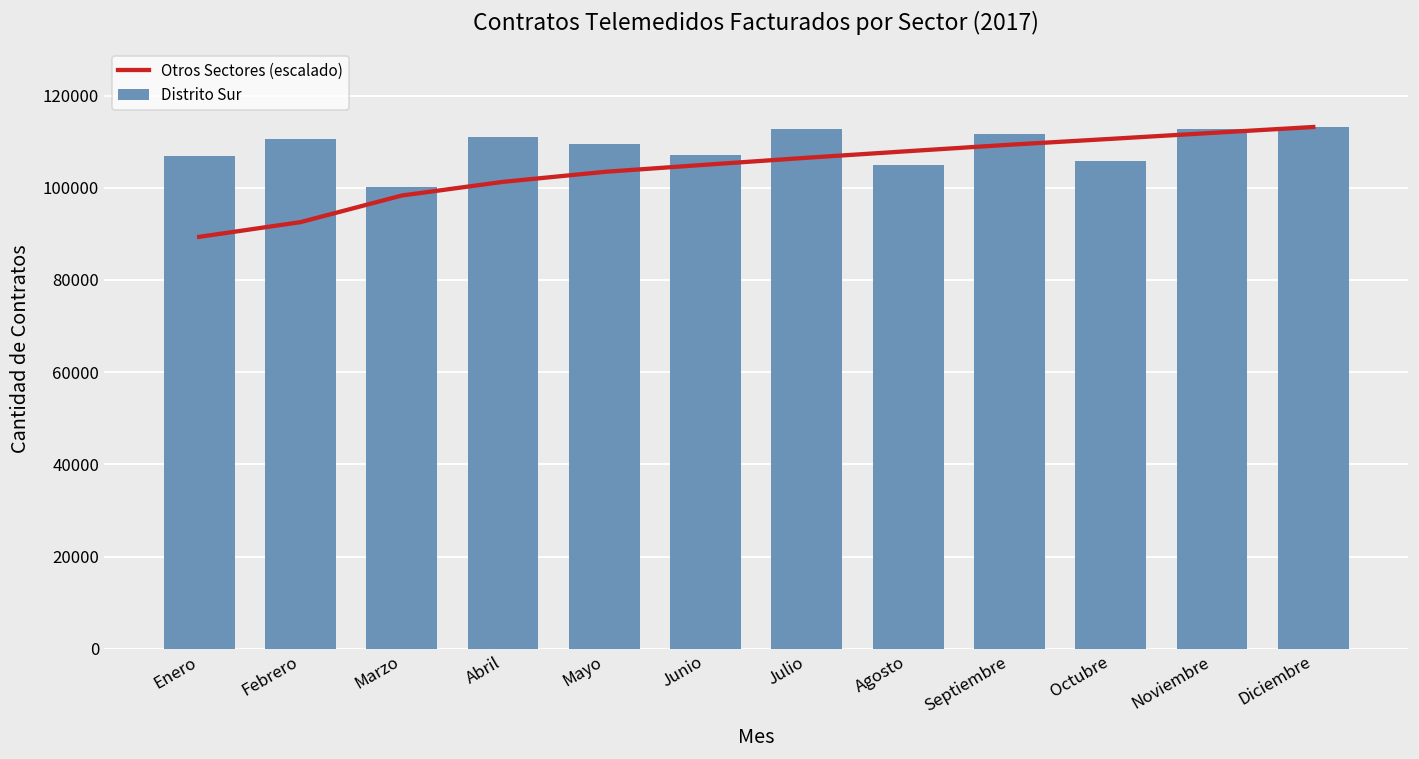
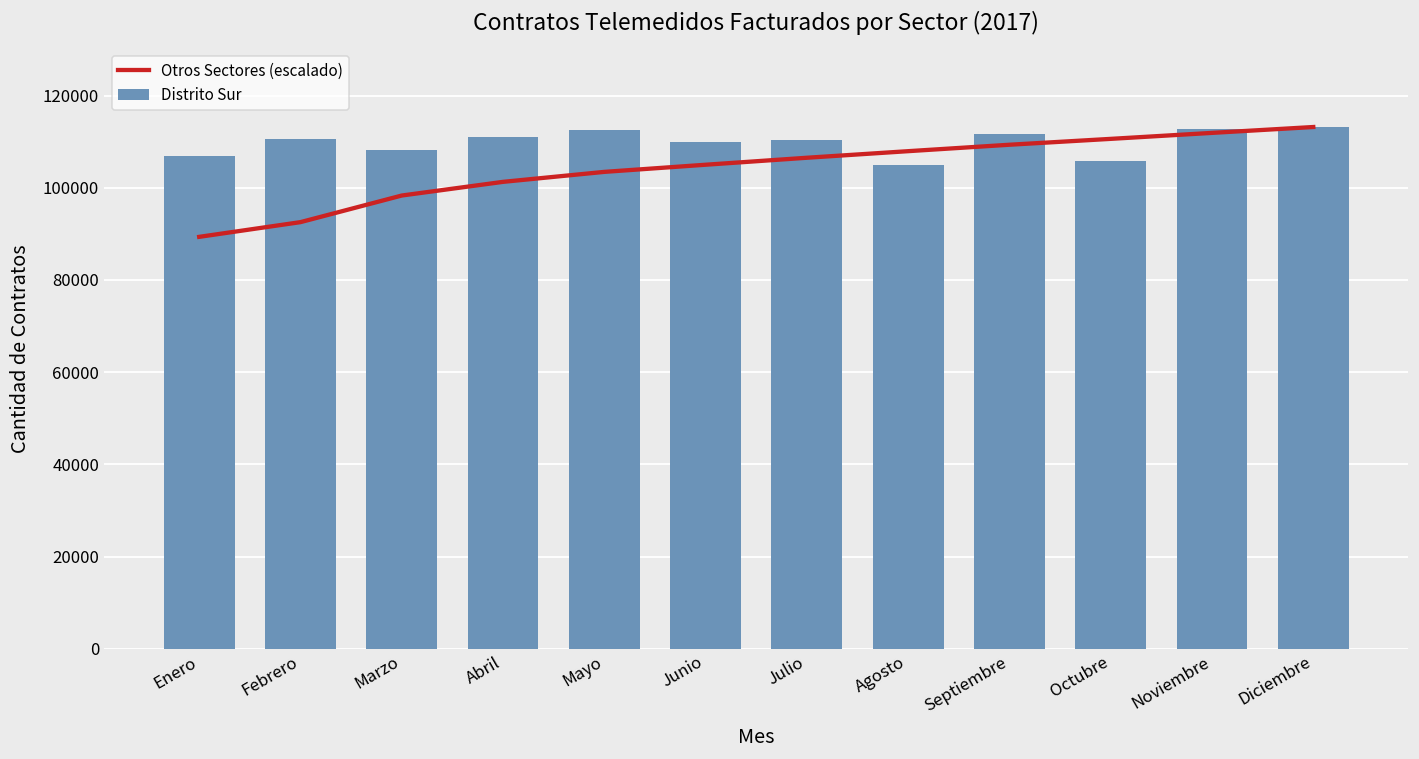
Distrito Sur, Marzo: 100000 -> 108000
Distrito Sur, Mayo: 110000 -> 113000
Distrito Sur, Junio: 107000 -> 110000
Distrito Sur, Julio: 113000 -> 110000
